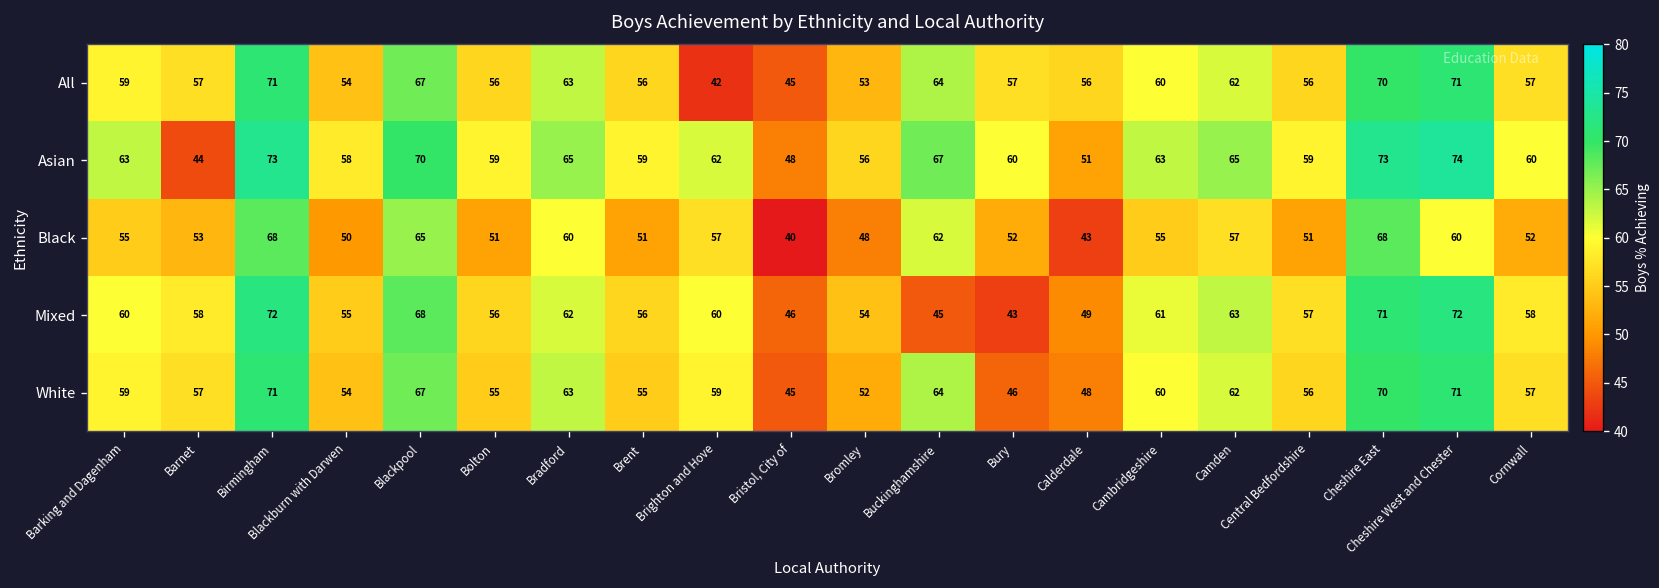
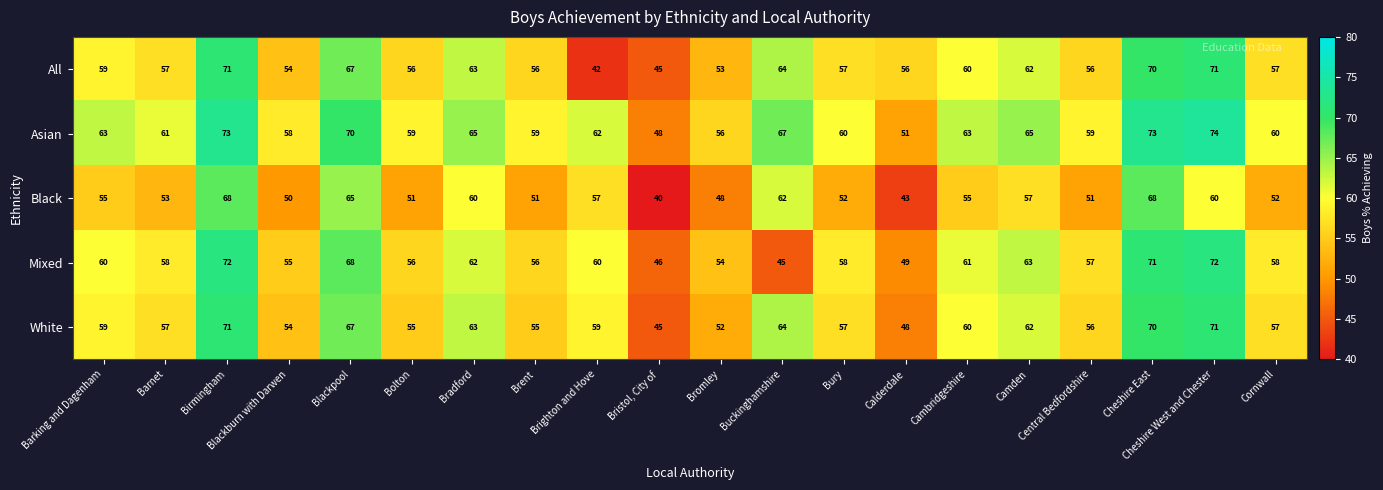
Asian, Barnet: 44 -> 61
Mixed, Bury: 43 -> 58
White, Bury: 46 -> 57
